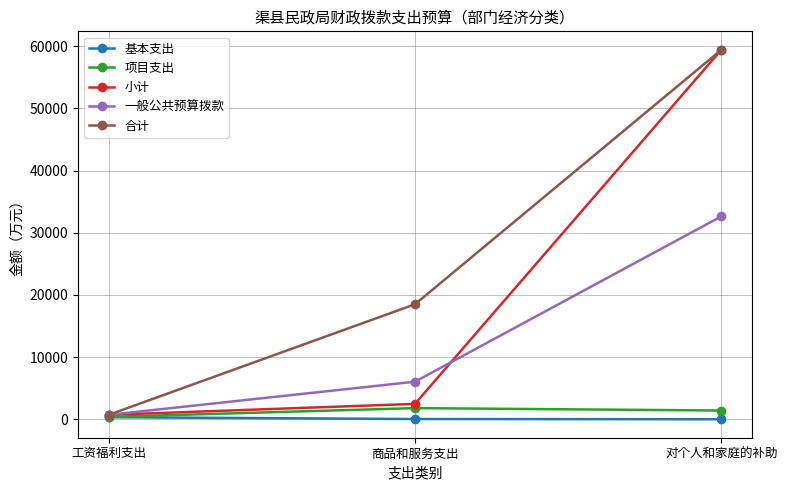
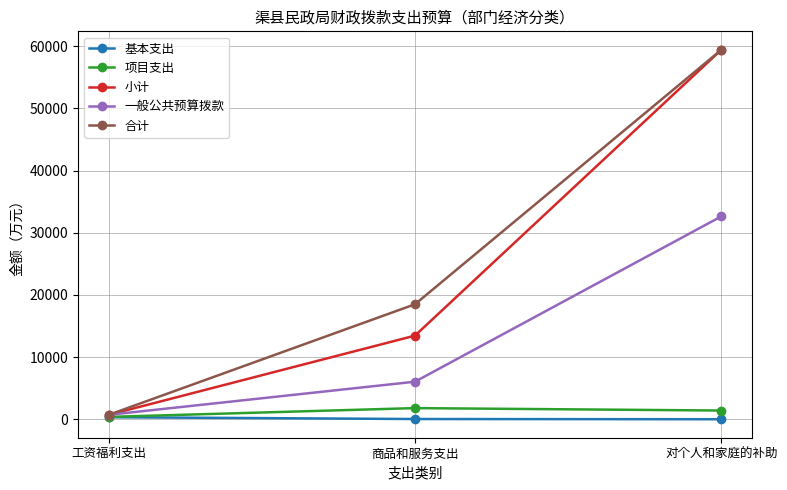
小计, 商品和服务支出: 2000 -> 13000
